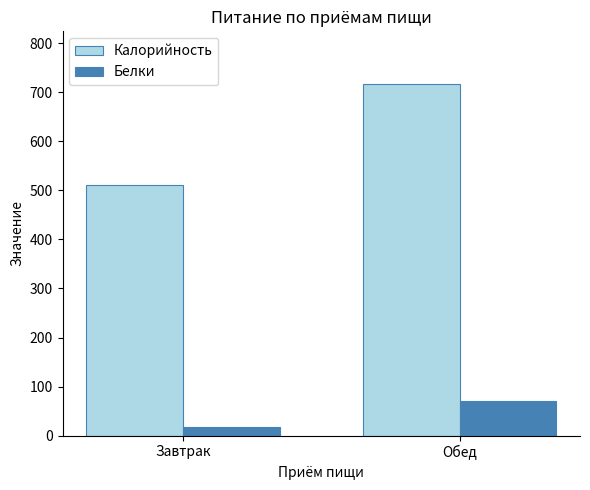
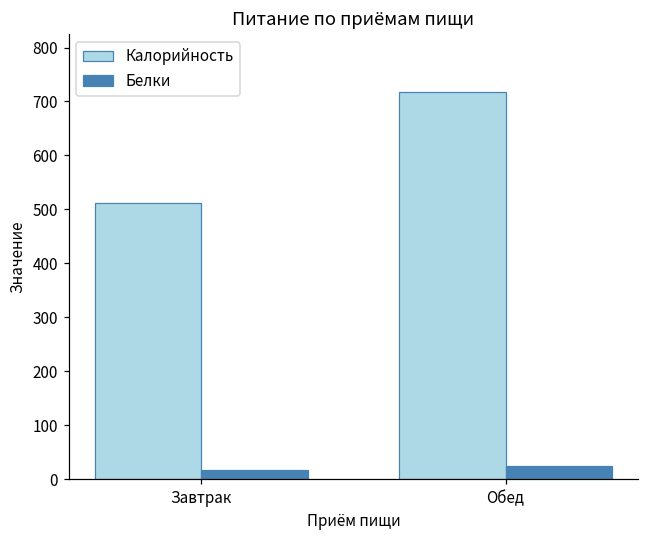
Белки, Обед: 70 -> 20
